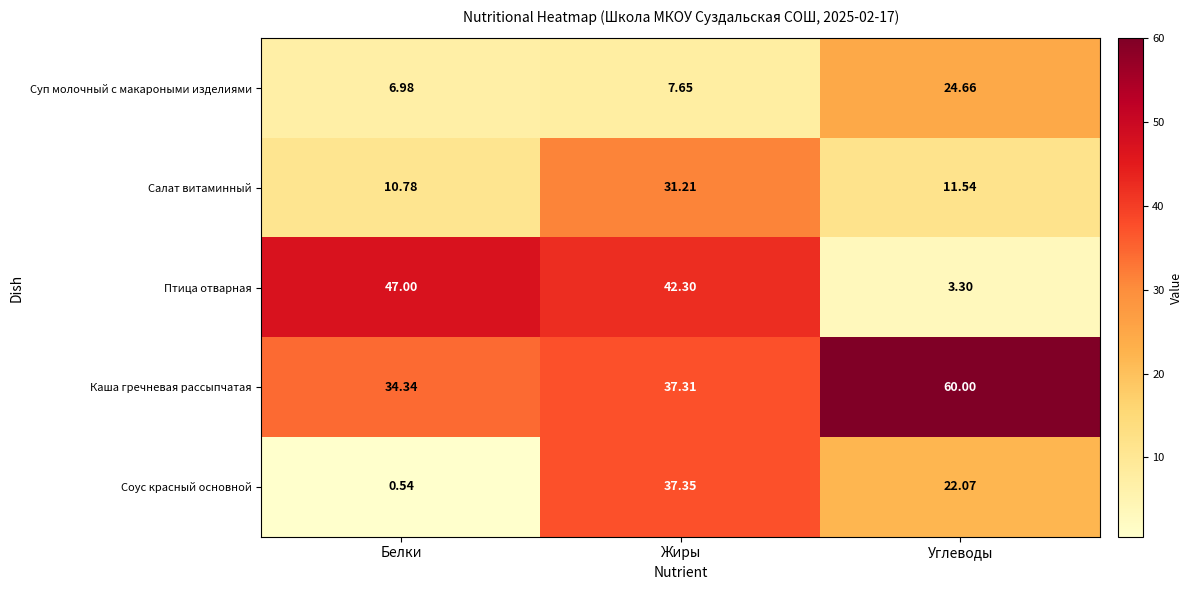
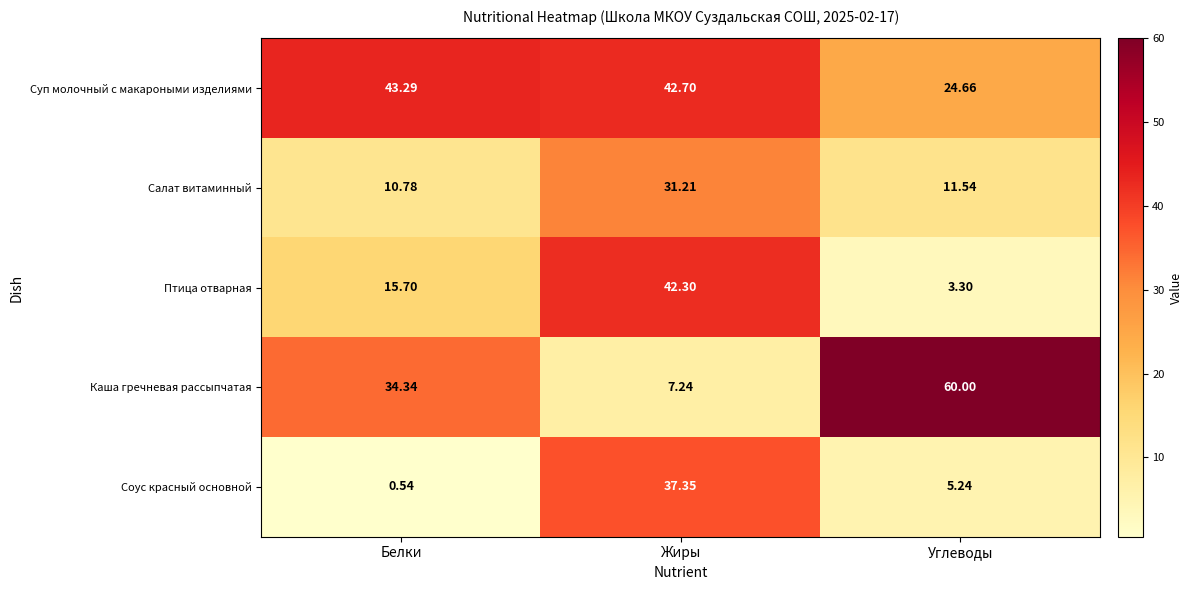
Суп молочный с макароными изделиями, Белки: 6.98 -> 43.29
Суп молочный с макароными изделиями, Жиры: 7.65 -> 42.70
Птица отварная, Белки: 47.00 -> 15.70
Каша гречневая рассыпчатая, Жиры: 37.31 -> 7.24
Соус красный основной, Углеводы: 22.07 -> 5.24
